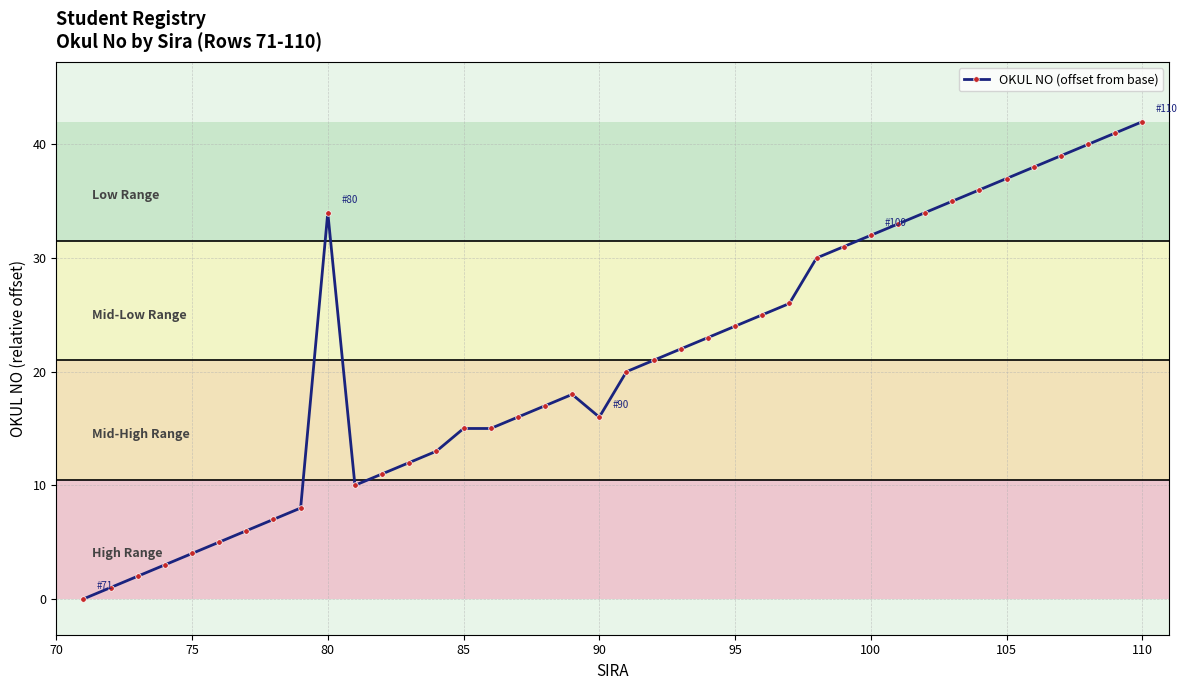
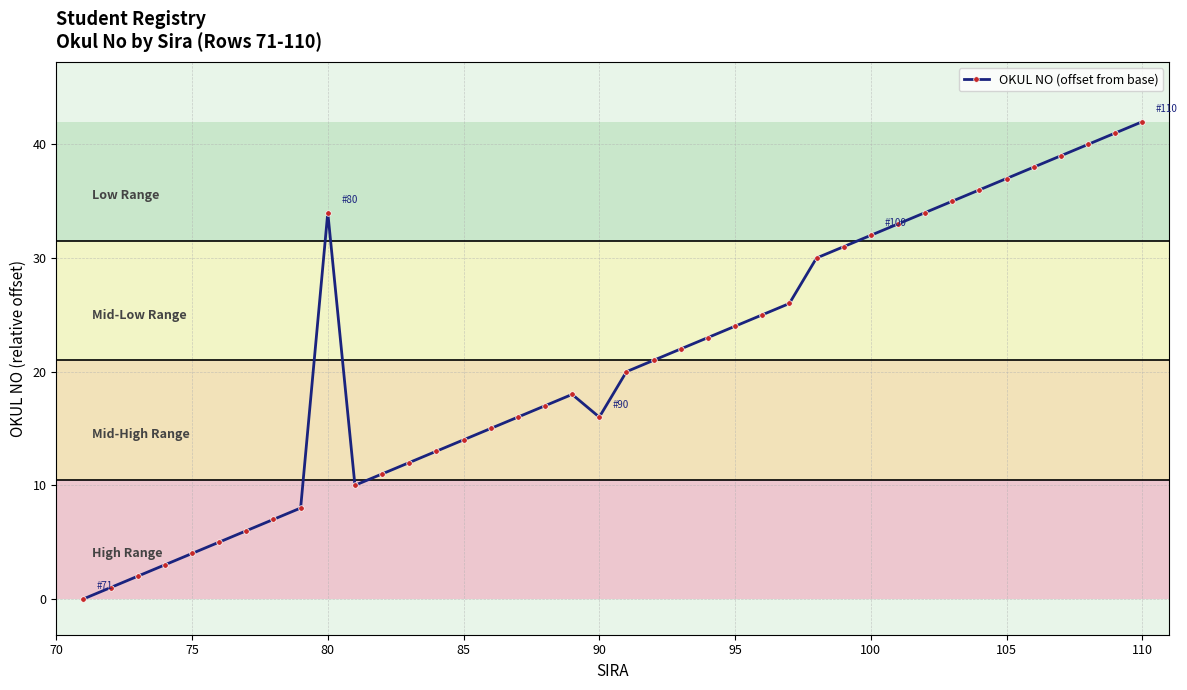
85: 15.0 -> 14.0
